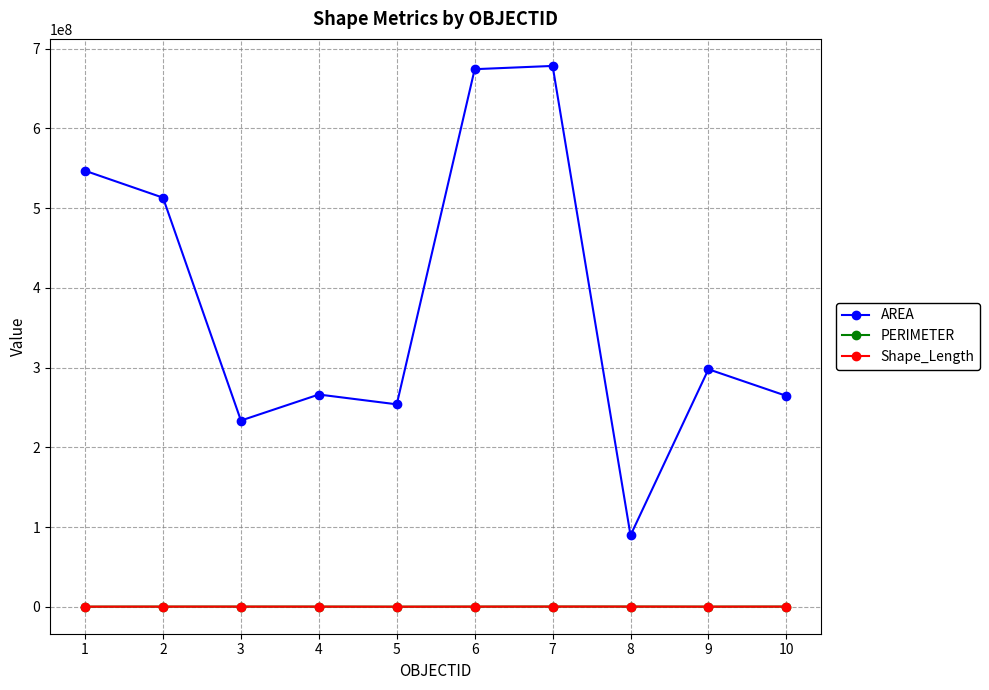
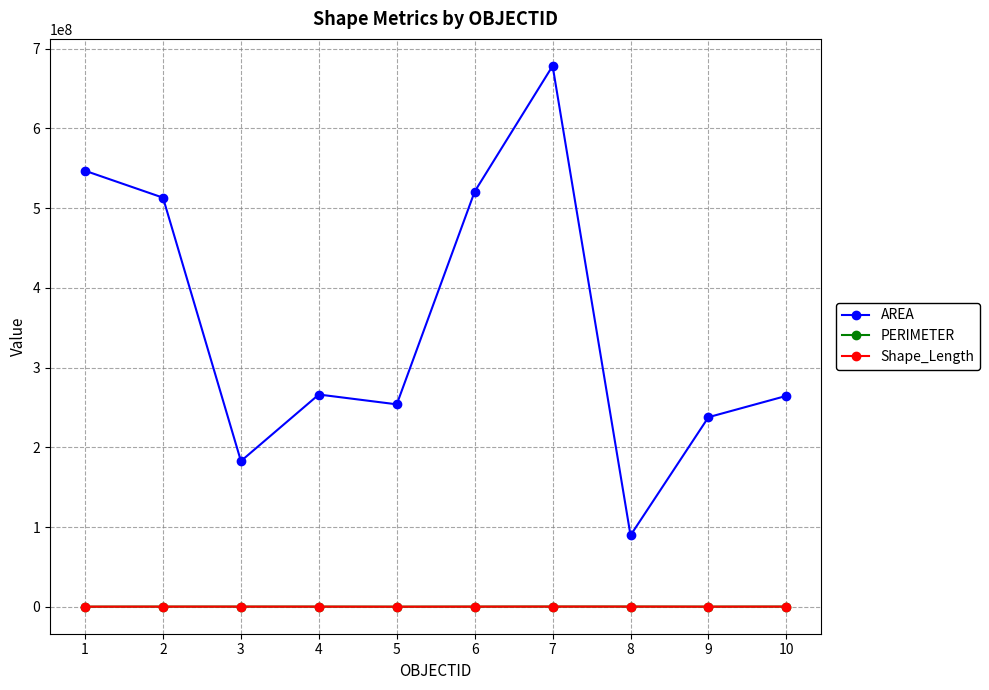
AREA, 3: 230000000 -> 180000000
AREA, 6: 670000000 -> 520000000
AREA, 9: 300000000 -> 240000000
